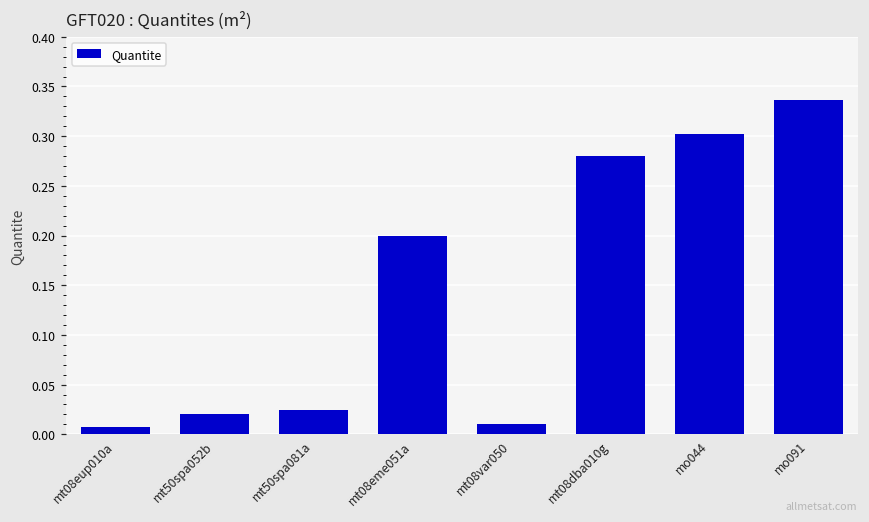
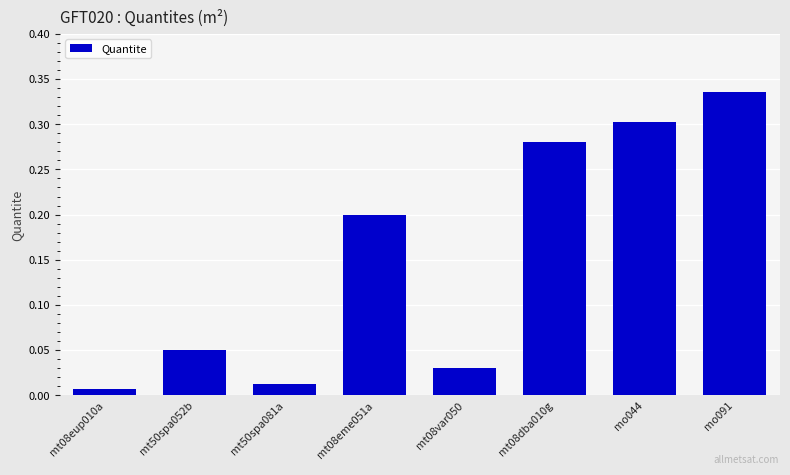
mt50spa052b: 0.02 -> 0.05
mt50spa081a: 0.02 -> 0.01
mt08var050: 0.01 -> 0.03
